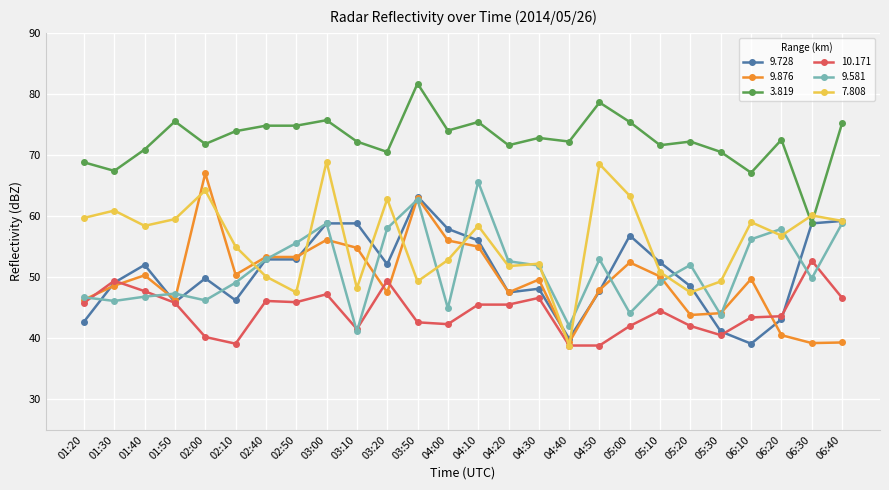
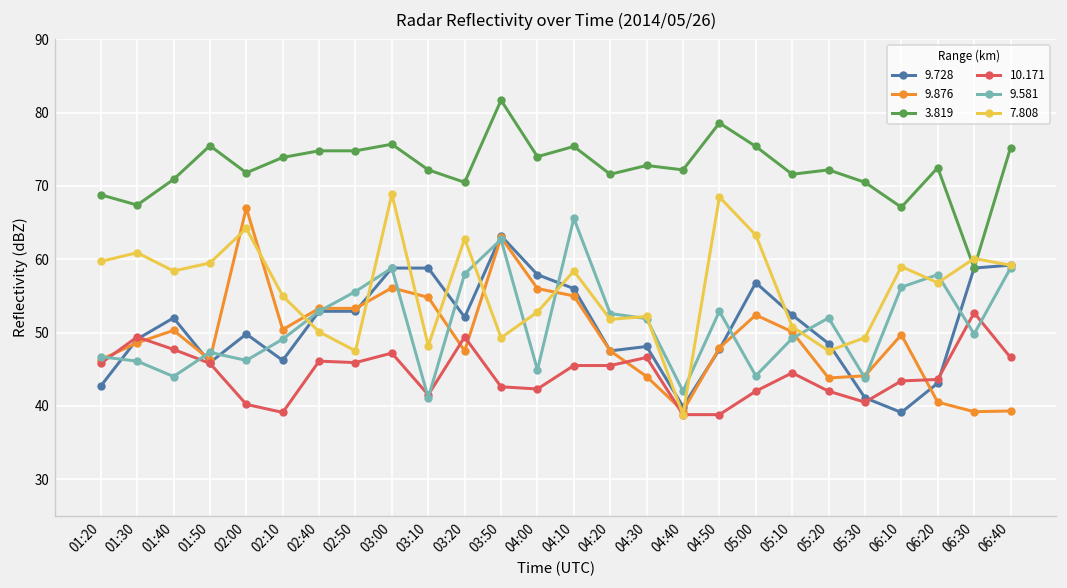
9.581, 01:40: 47 -> 44
9.876, 04:30: 50 -> 44
